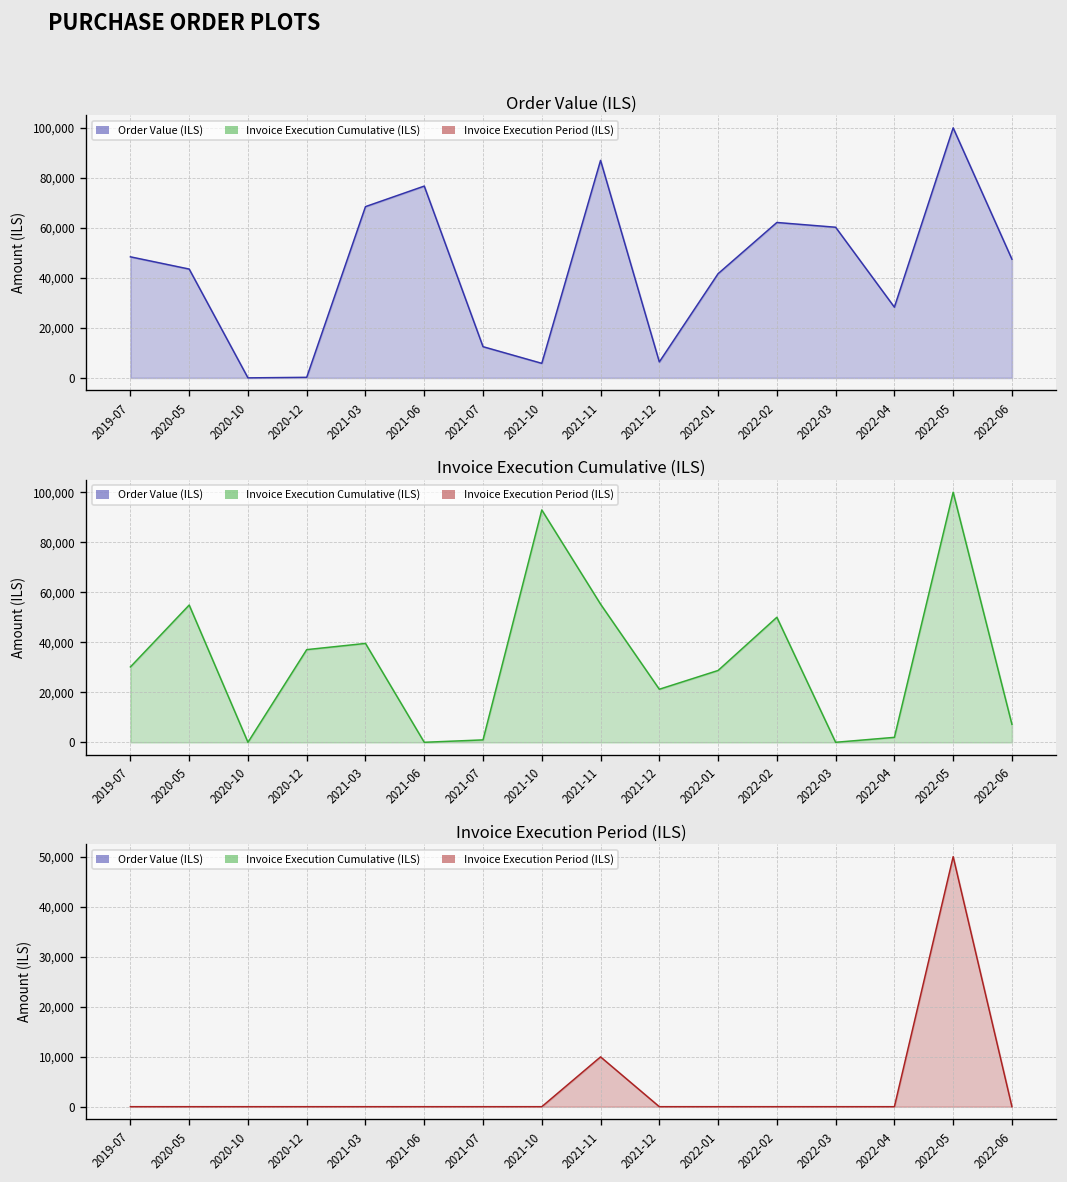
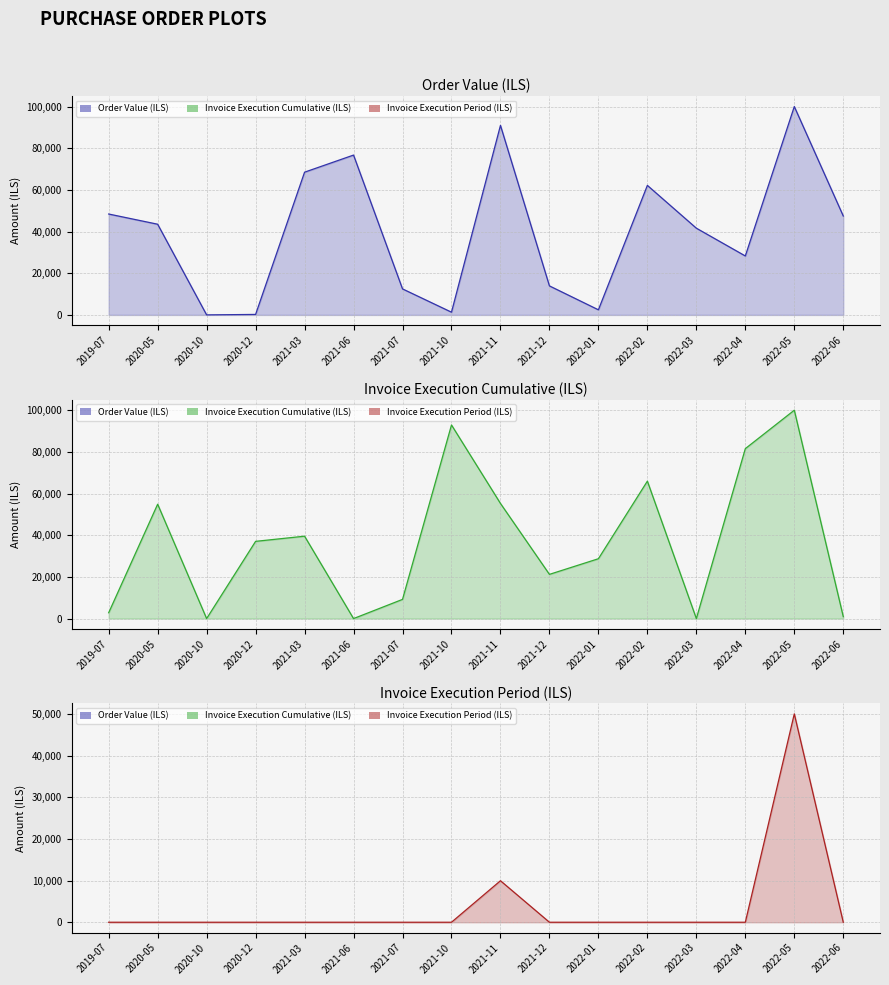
Order Value (ILS), 2021-10: 6,000 -> 1,000
Order Value (ILS), 2021-11: 87,000 -> 91,000
Order Value (ILS), 2021-12: 6,000 -> 14,000
Order Value (ILS), 2022-01: 42,000 -> 2,000
Order Value (ILS), 2022-03: 60,000 -> 42,000
Invoice Execution Cumulative (ILS), 2019-07: 30,000 -> 3,000
Invoice Execution Cumulative (ILS), 2021-07: 1,000 -> 9,000
Invoice Execution Cumulative (ILS), 2022-02: 50,000 -> 66,000
Invoice Execution Cumulative (ILS), 2022-04: 2,000 -> 82,000
Invoice Execution Cumulative (ILS), 2022-06: 7,000 -> 1,000
